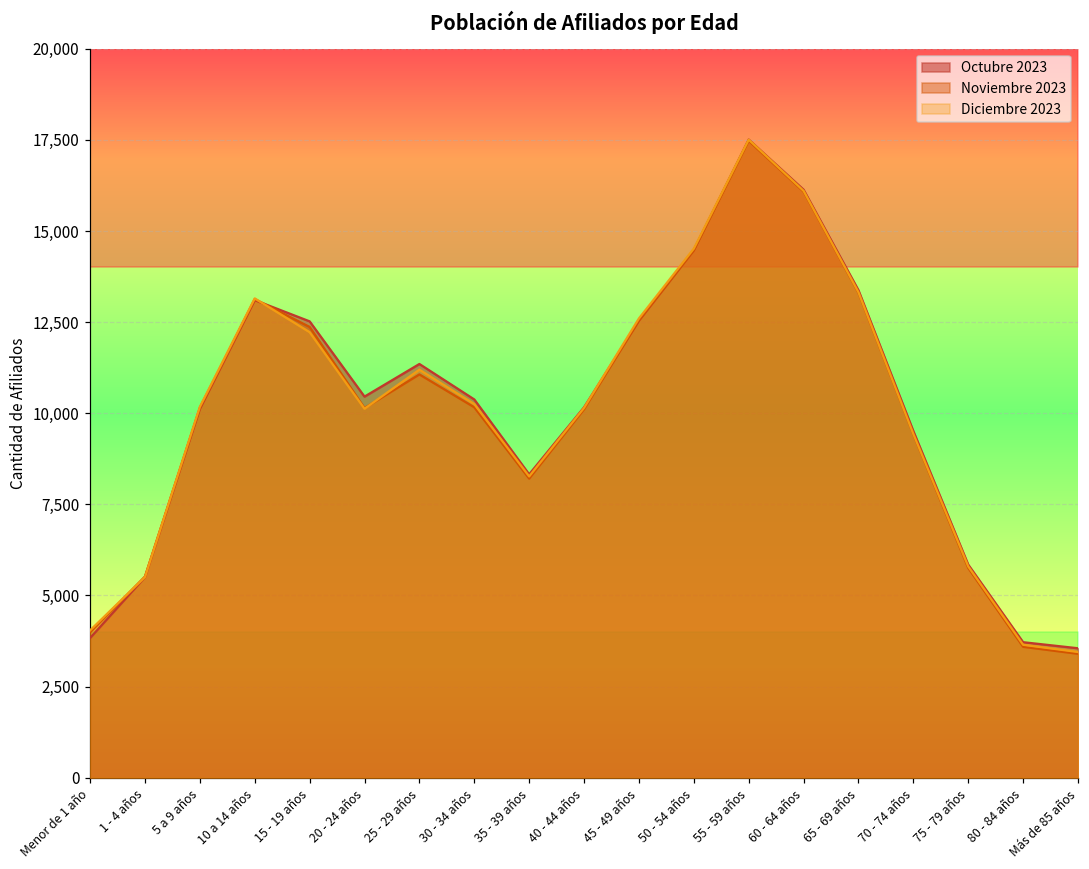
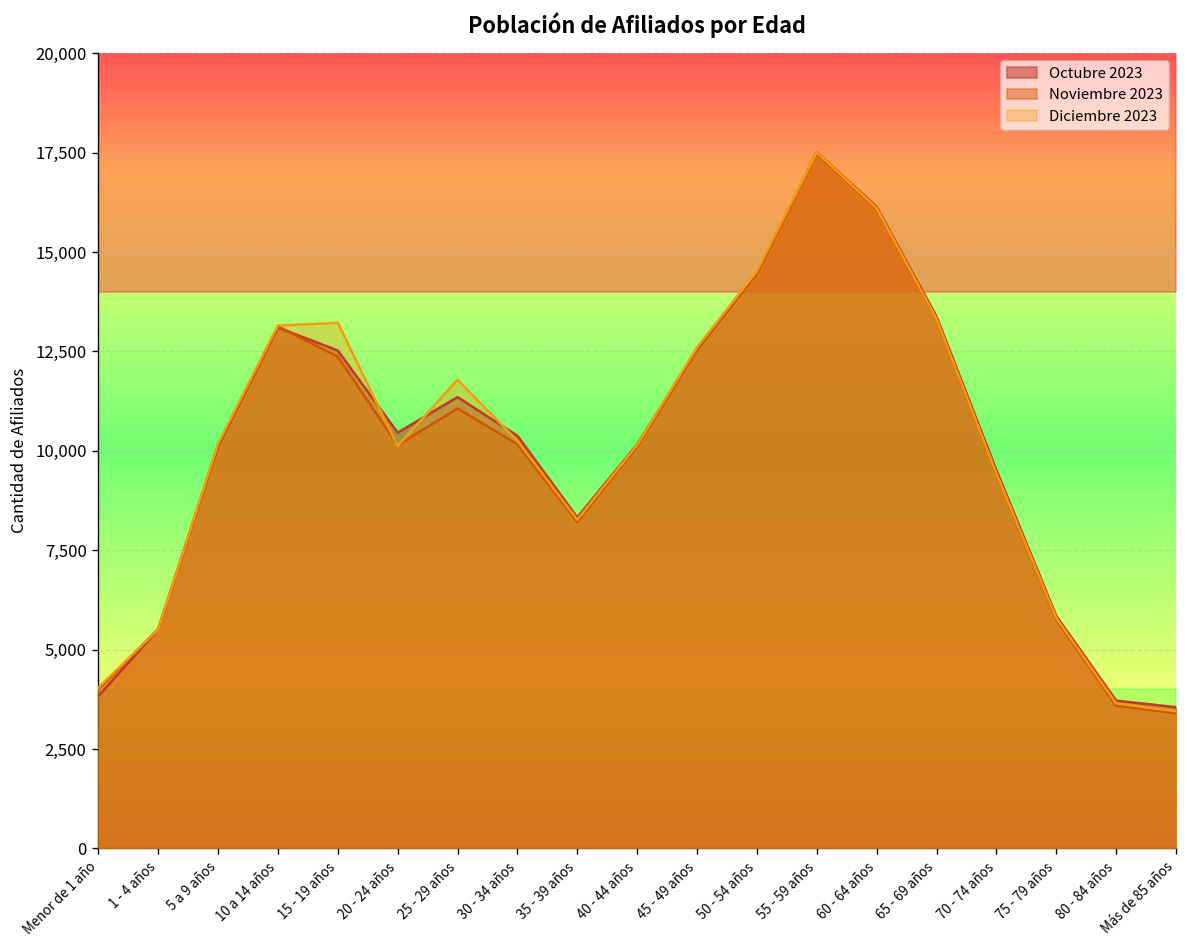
Diciembre 2023, 15 - 19 años: 12,200 -> 13,200
Diciembre 2023, 25 - 29 años: 11,200 -> 11,800
